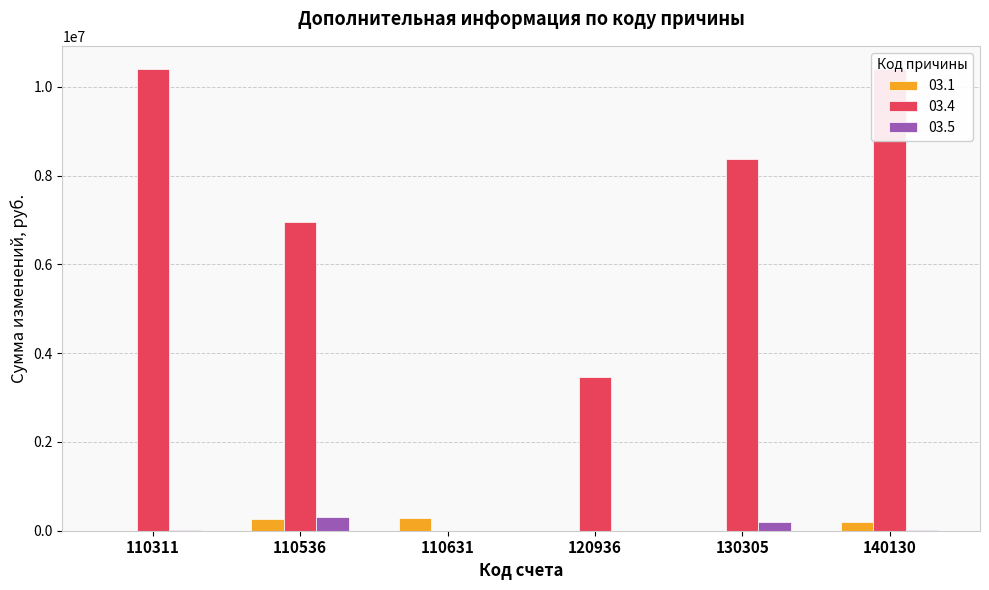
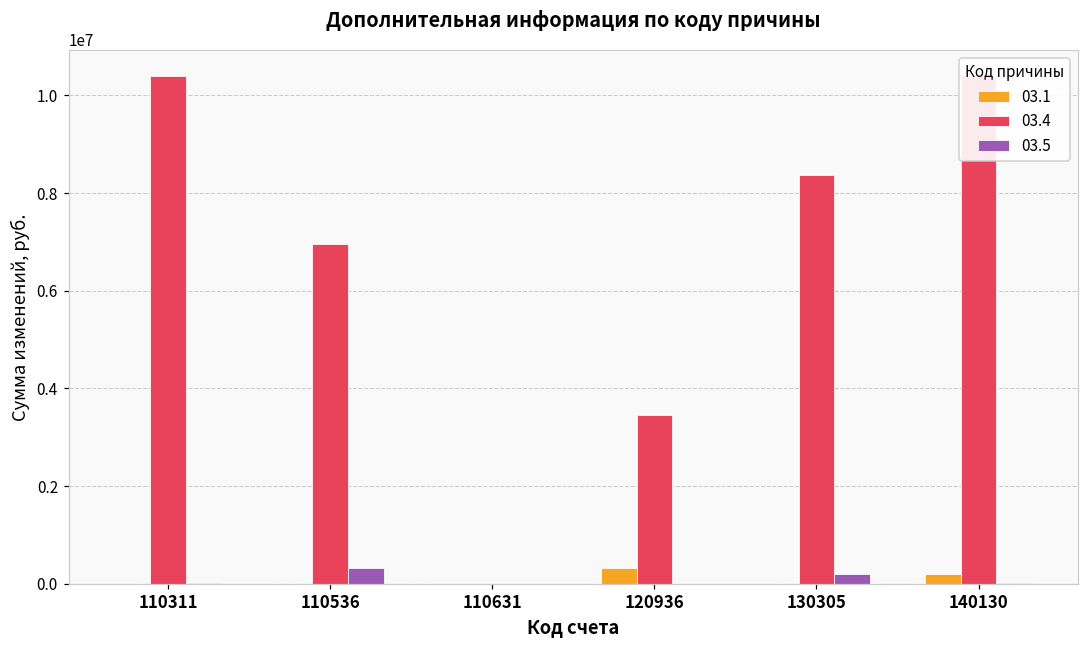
03.1, 110536: 300000 -> 0
03.1, 110631: 300000 -> 0
03.1, 120936: 0 -> 300000
